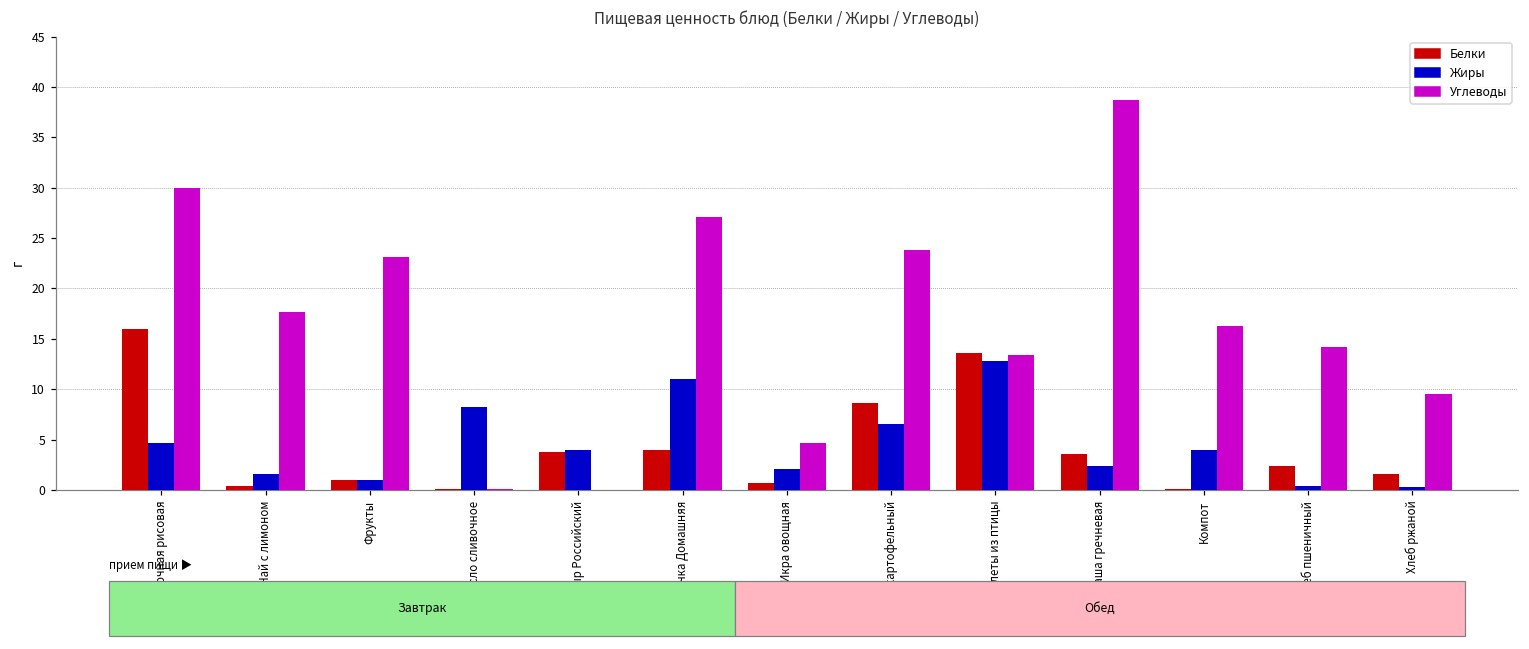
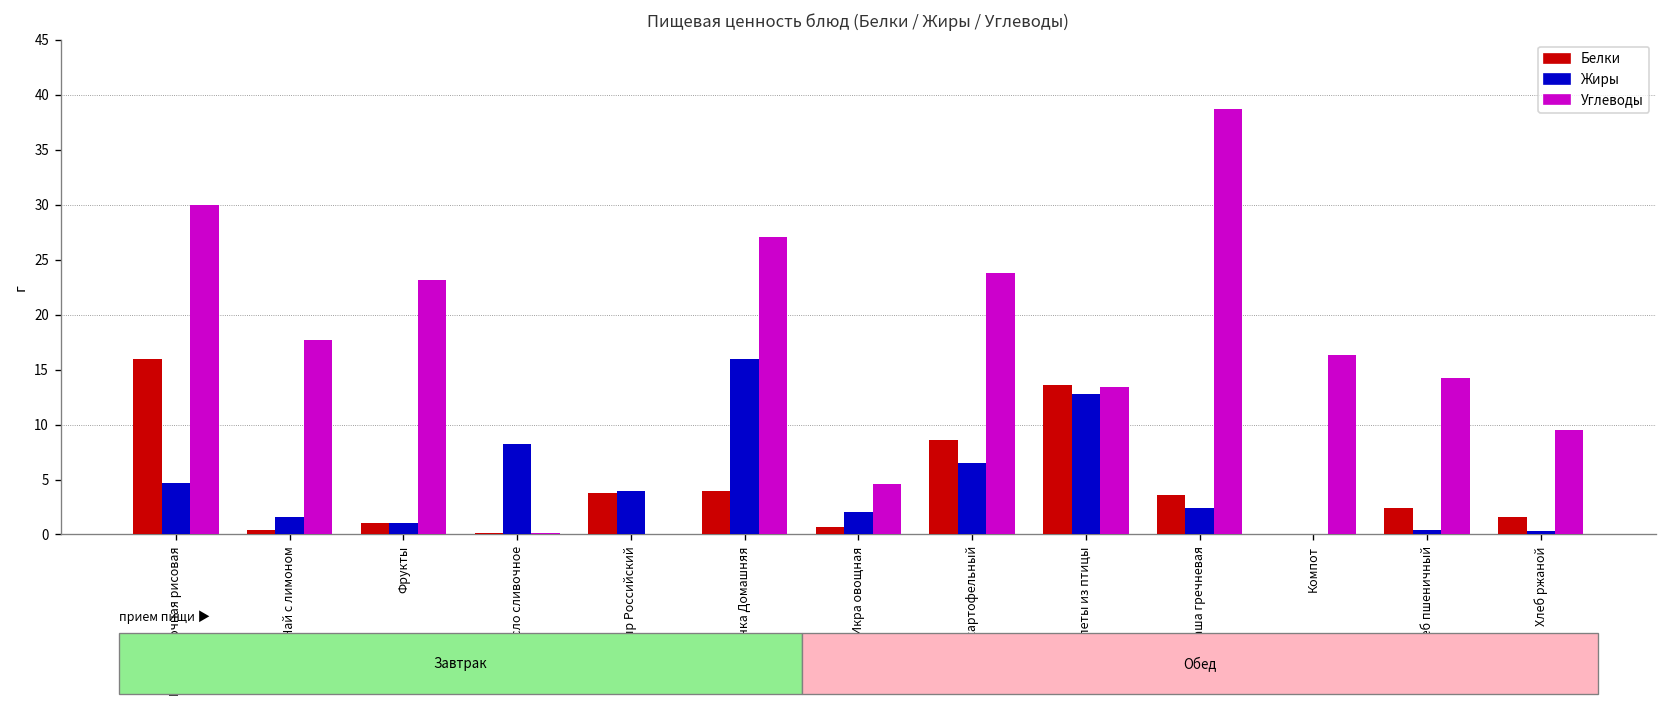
Жиры, Булочка Домашняя: 11 -> 16
Жиры, Компот: 4 -> 0
